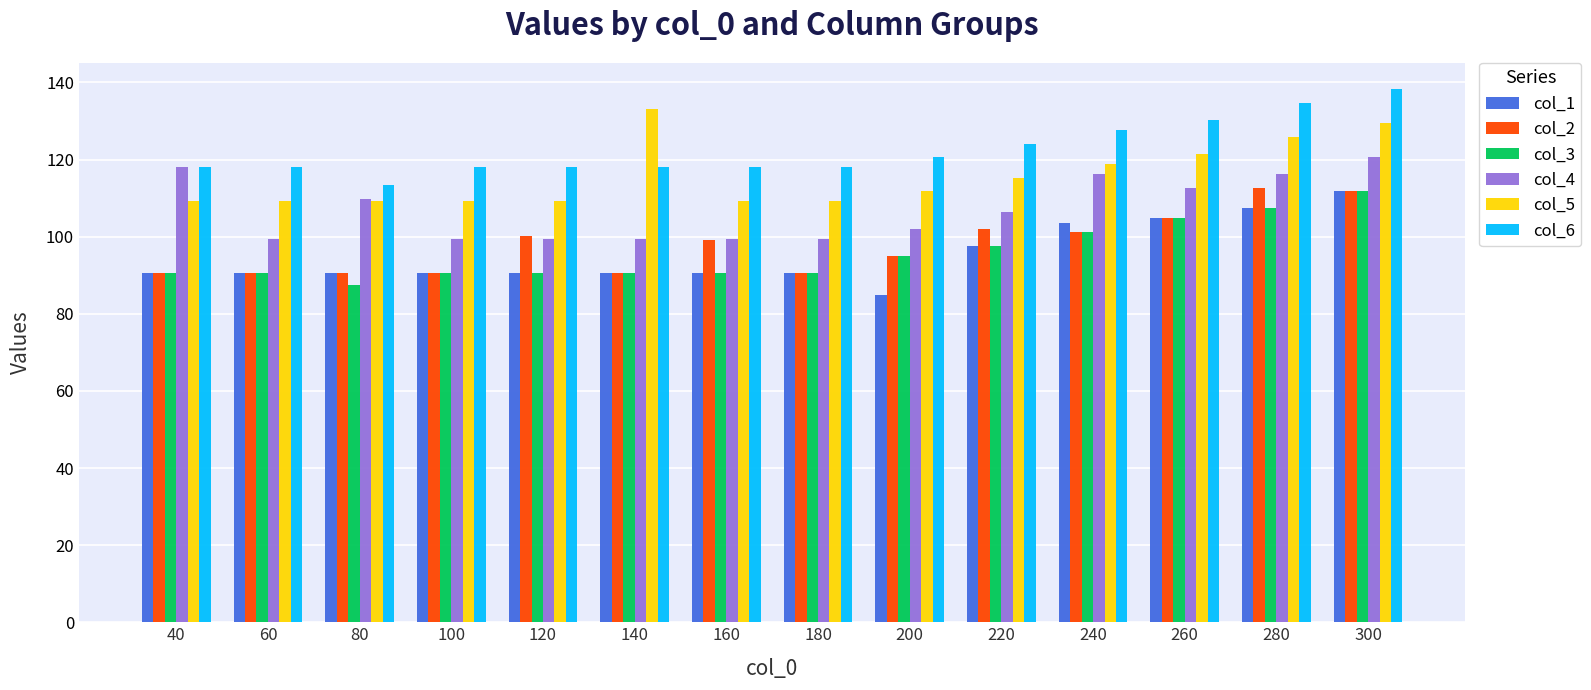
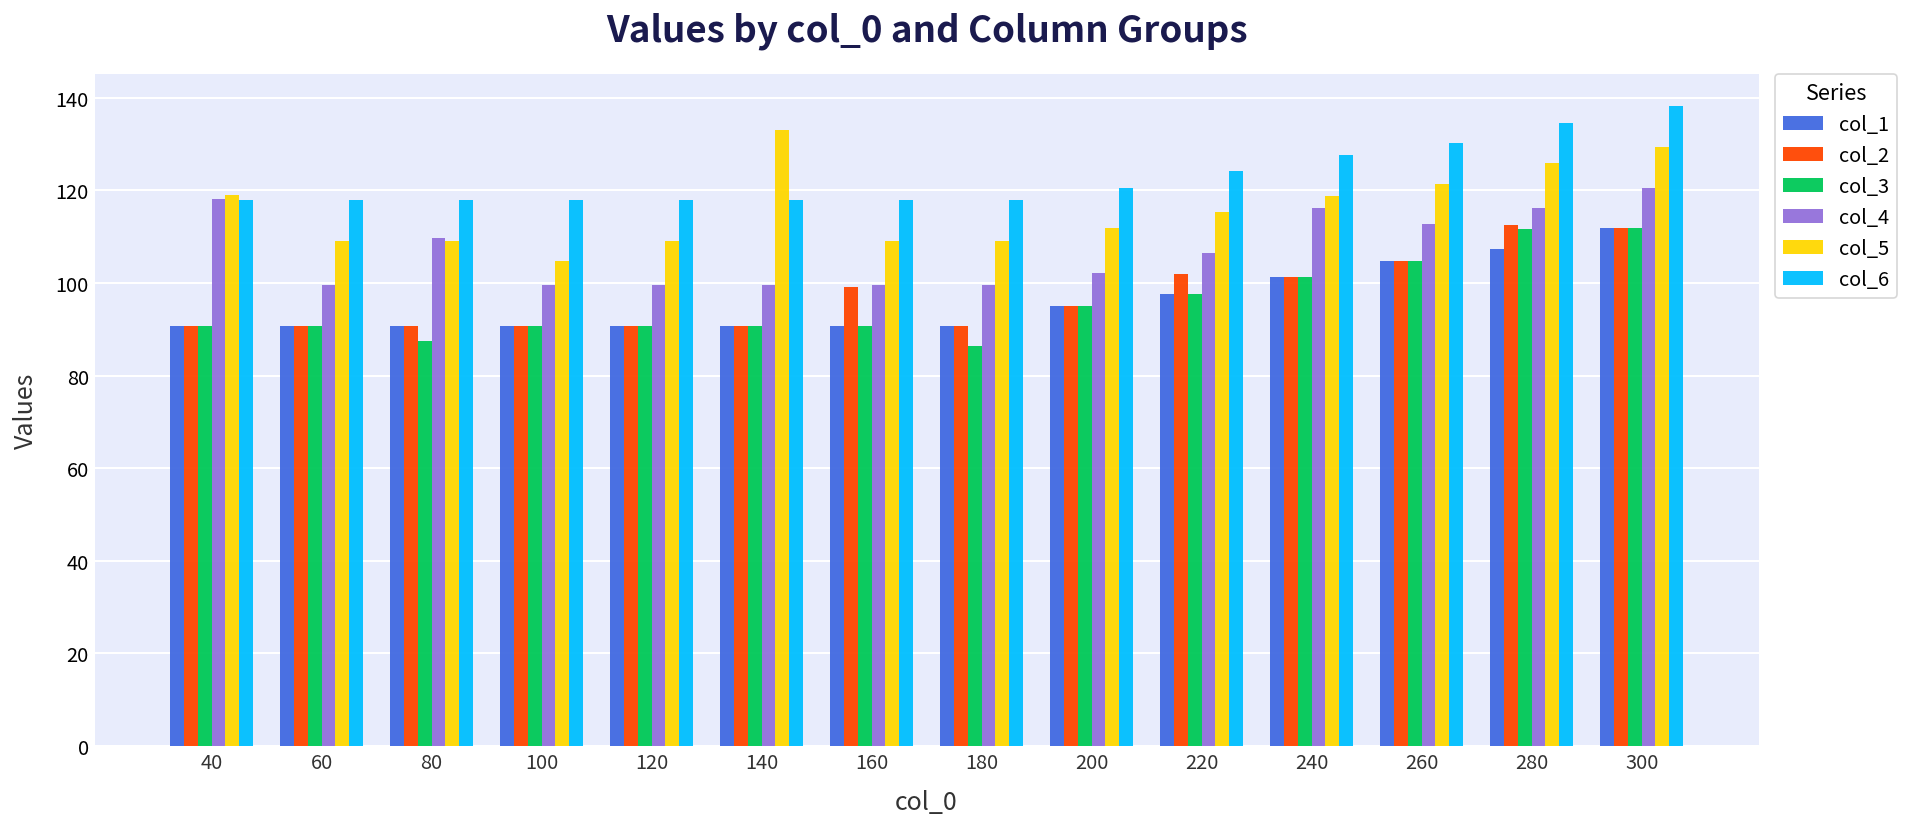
col_5, 40: 109 -> 119
col_6, 80: 113 -> 118
col_5, 100: 109 -> 105
col_2, 120: 100 -> 91
col_3, 180: 91 -> 86
col_1, 200: 85 -> 95
col_1, 240: 104 -> 101
col_3, 280: 107 -> 112
